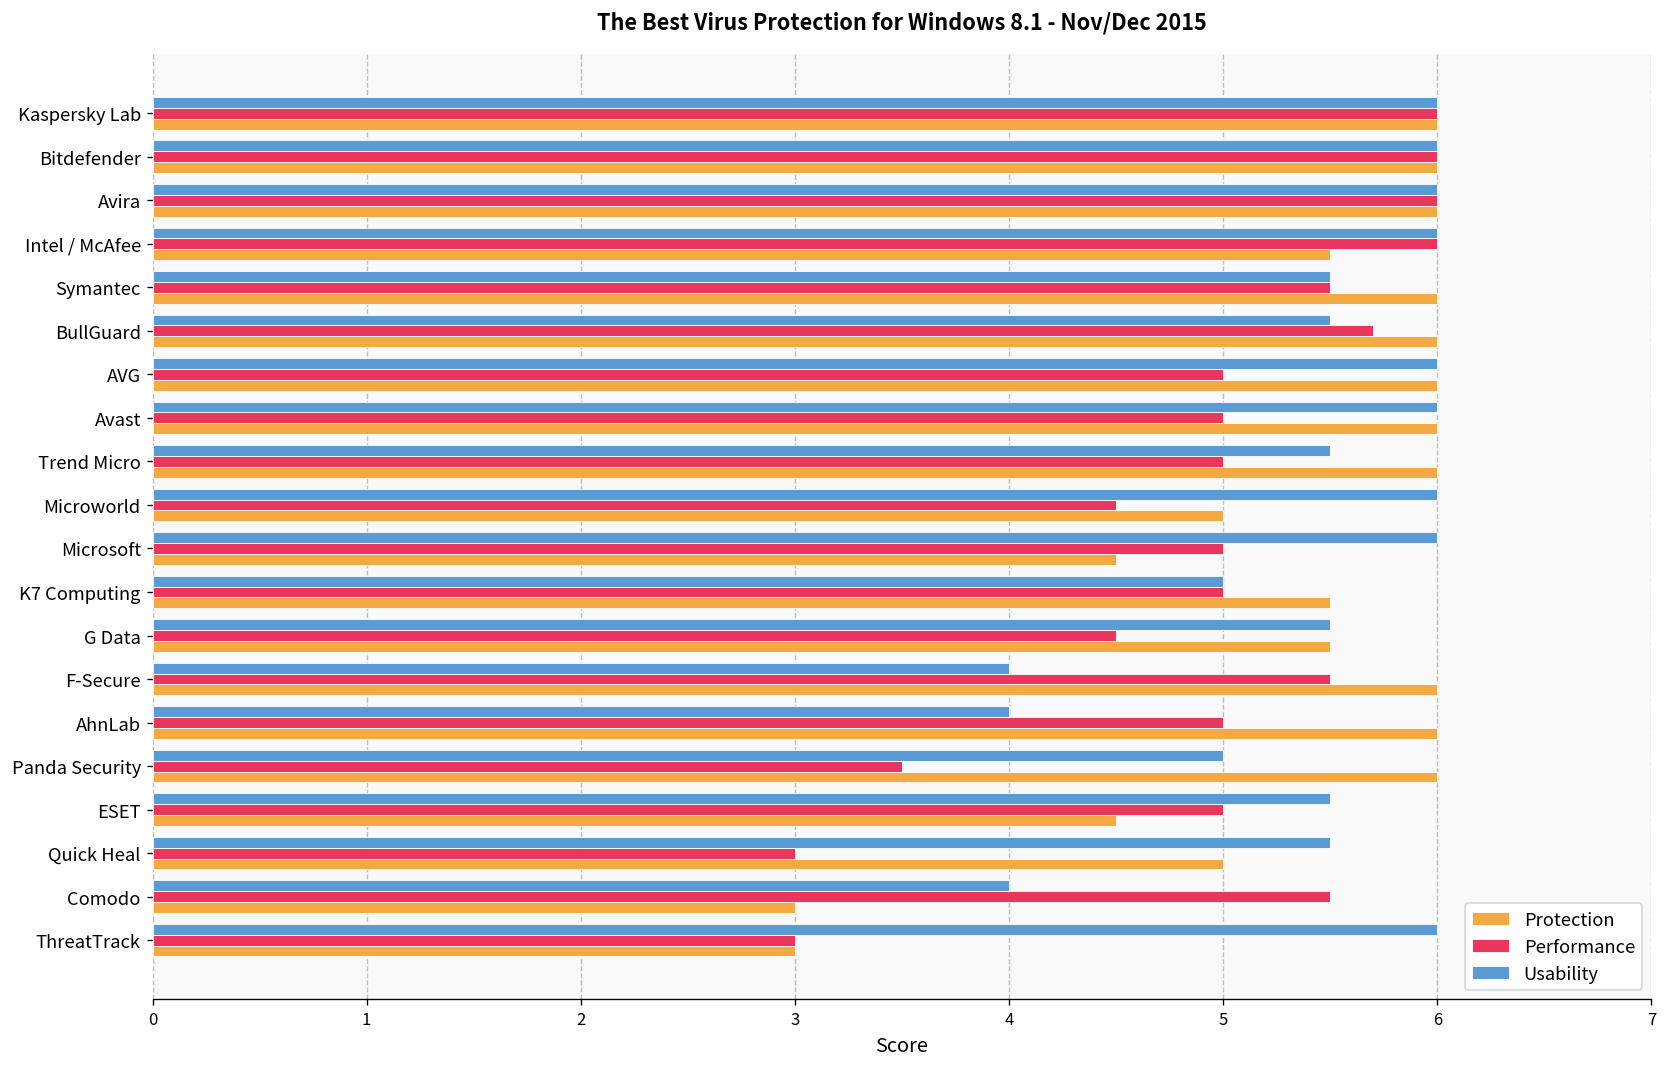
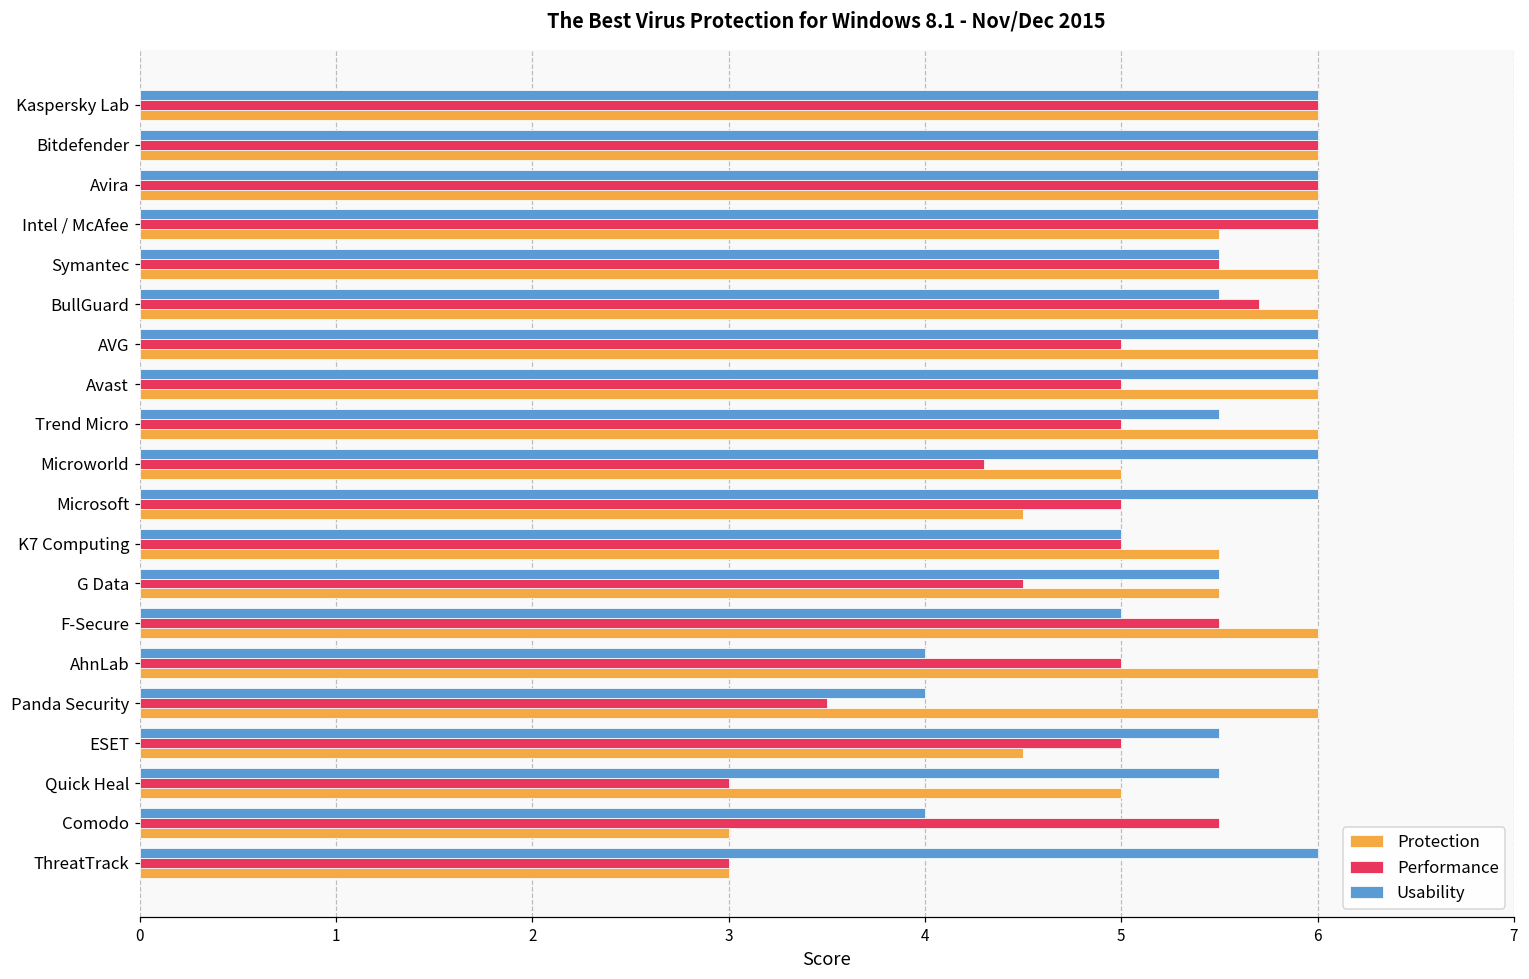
Performance, Microworld: 4.5 -> 4.3
Usability, F-Secure: 4 -> 5
Usability, Panda Security: 5 -> 4
